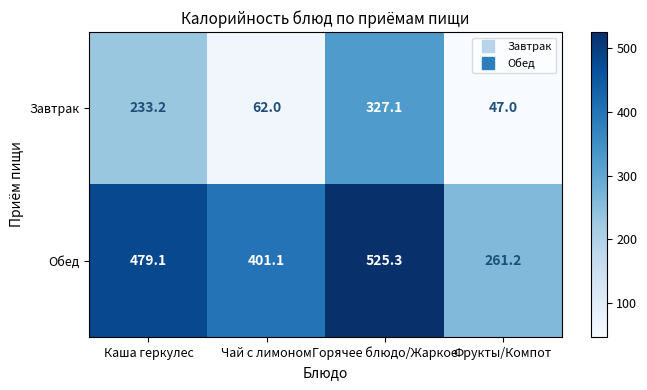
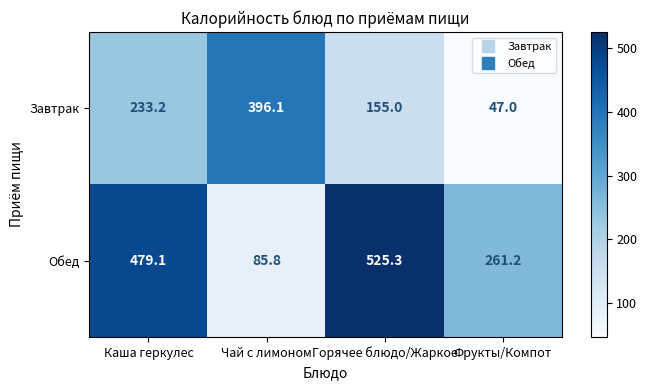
Завтрак, Чай с лимоном: 62.0 -> 396.1
Завтрак, Горячее блюдо/Жаркое: 327.1 -> 155.0
Обед, Чай с лимоном: 401.1 -> 85.8
